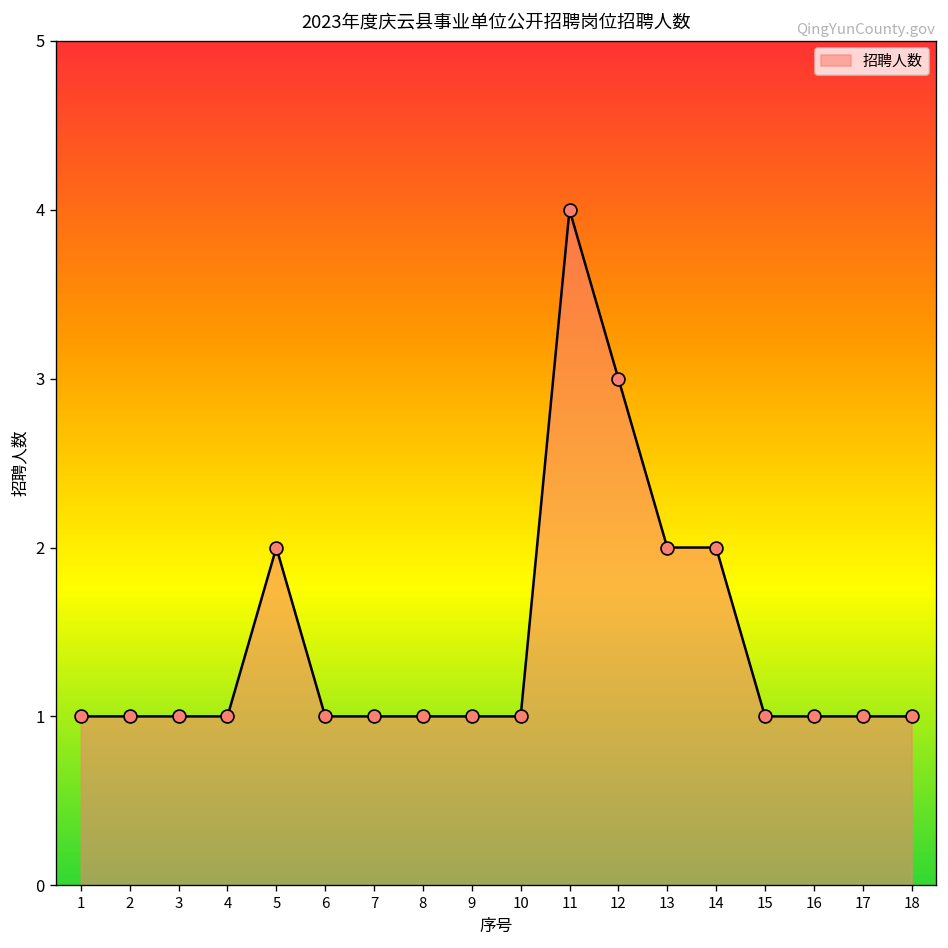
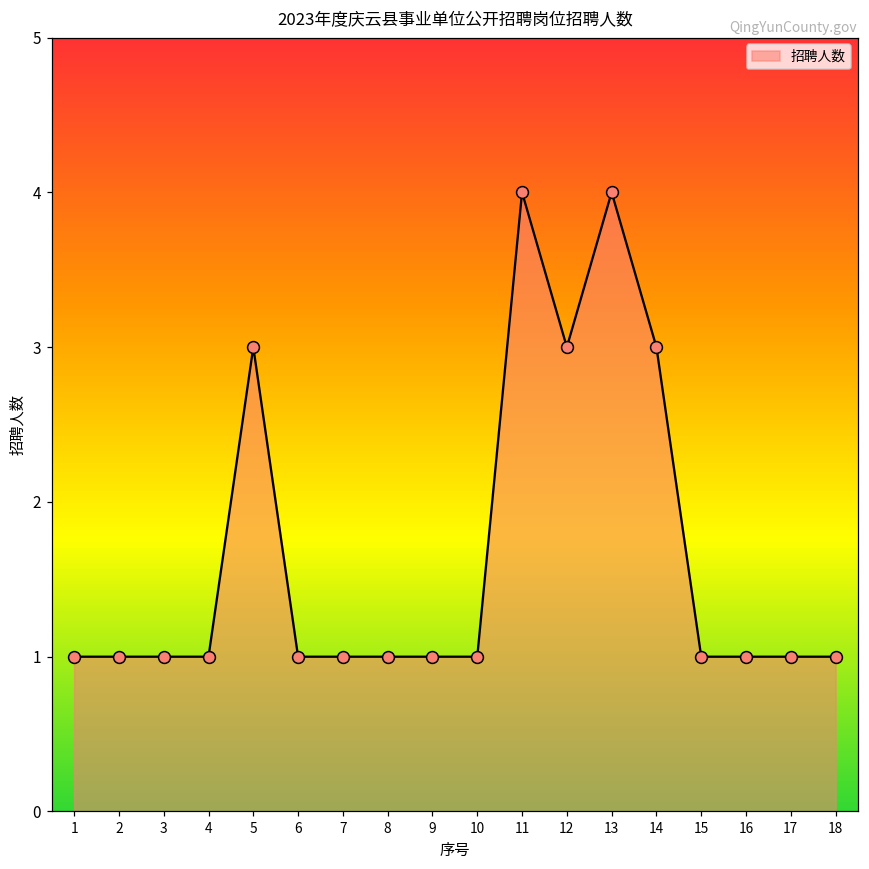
5: 2 -> 3
13: 2 -> 4
14: 2 -> 3
